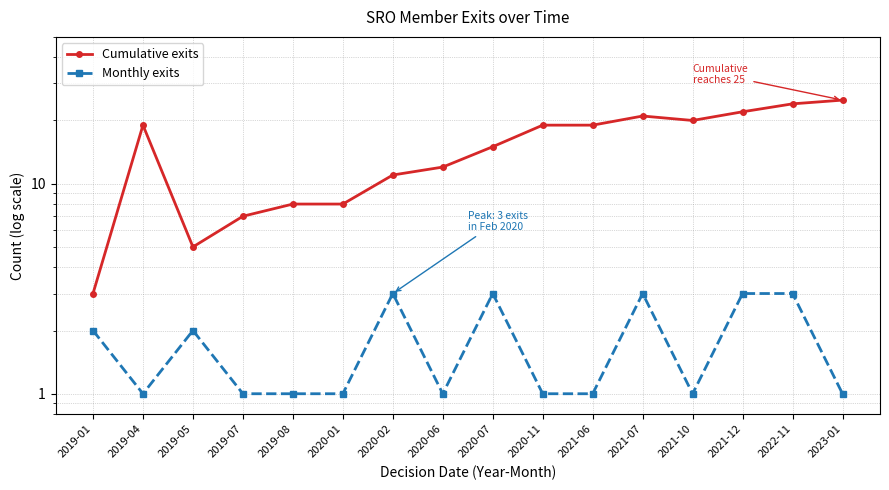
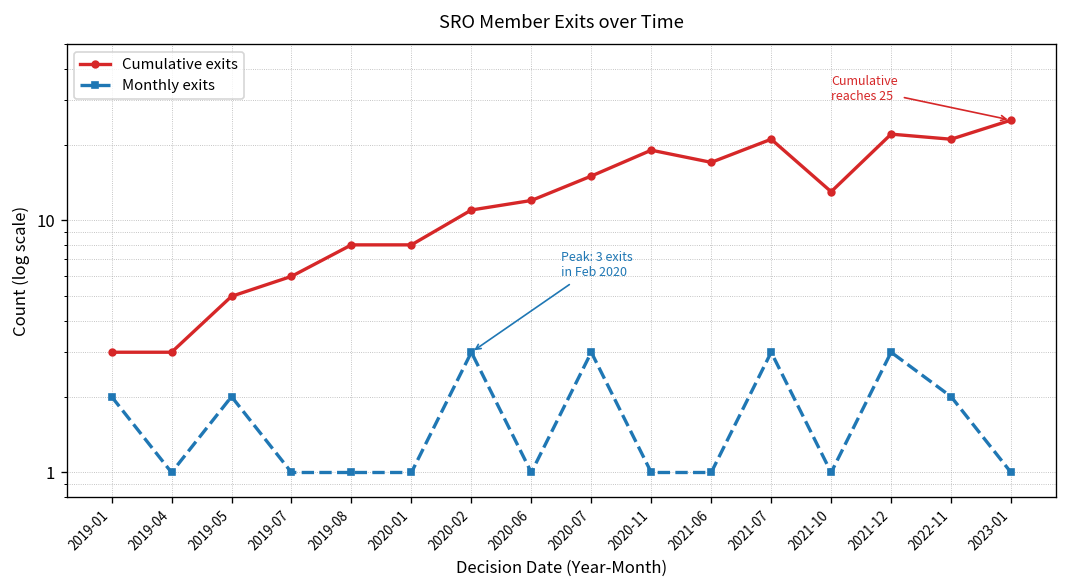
Cumulative exits, 2019-04: 19 -> 3
Cumulative exits, 2019-07: 7 -> 6
Cumulative exits, 2021-06: 19 -> 17
Cumulative exits, 2021-10: 20 -> 13
Cumulative exits, 2022-11: 24 -> 21
Monthly exits, 2022-11: 3 -> 2
